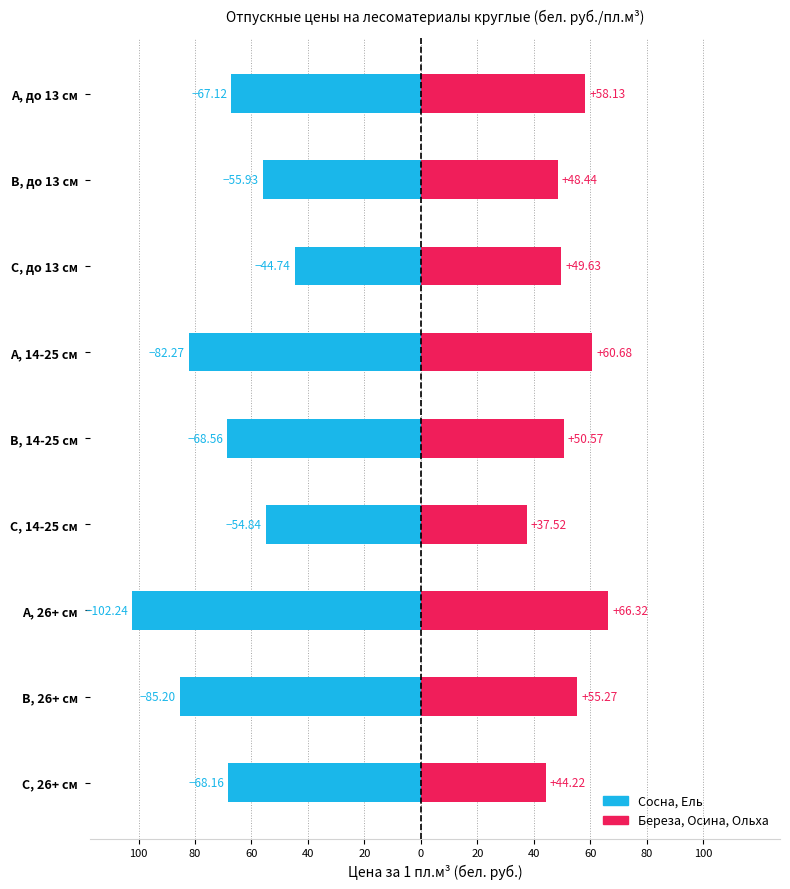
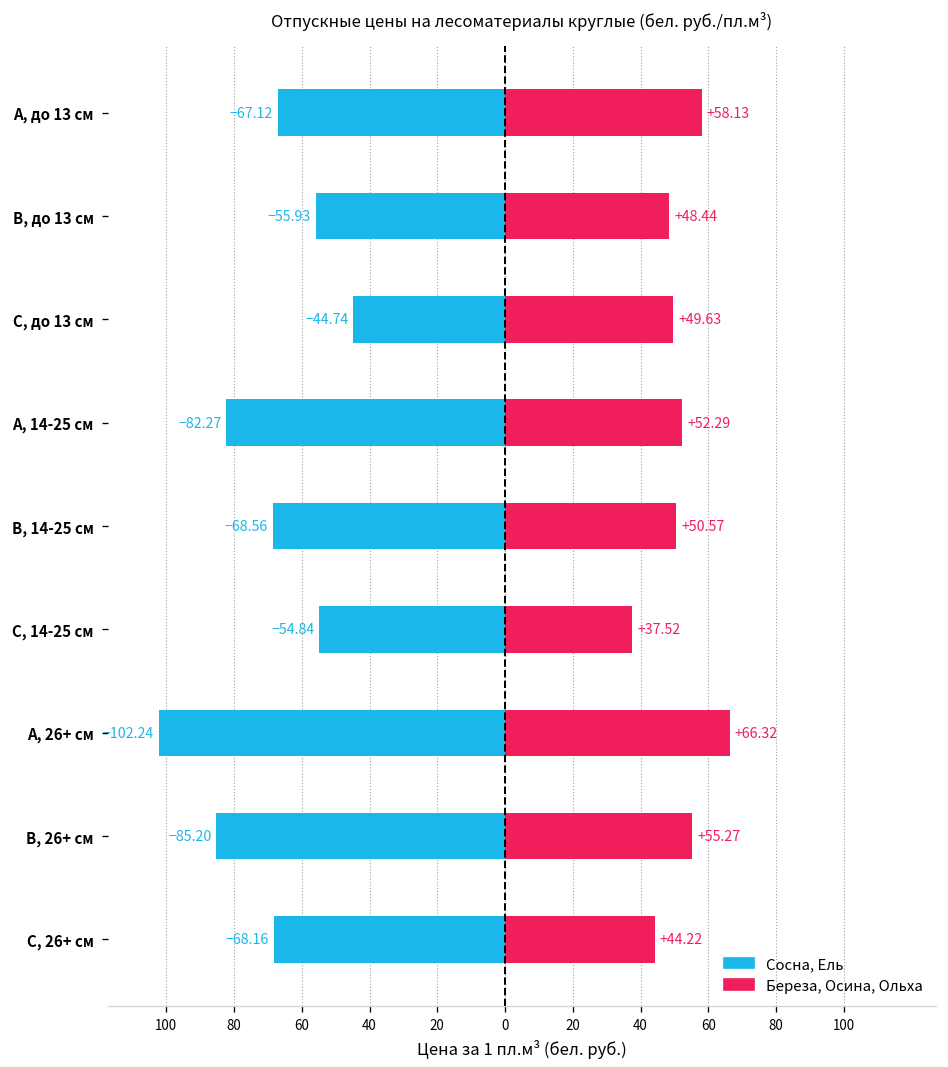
Береза, Осина, Ольха, А, 14-25 см: +60.68 -> +52.29
